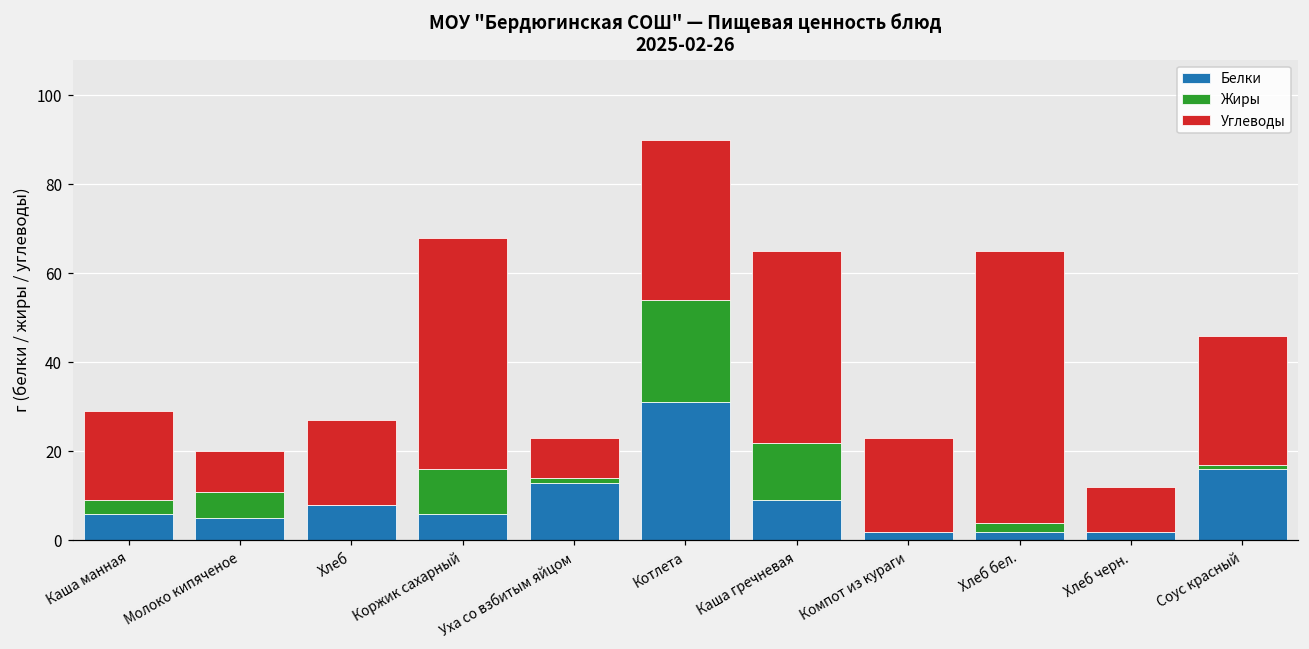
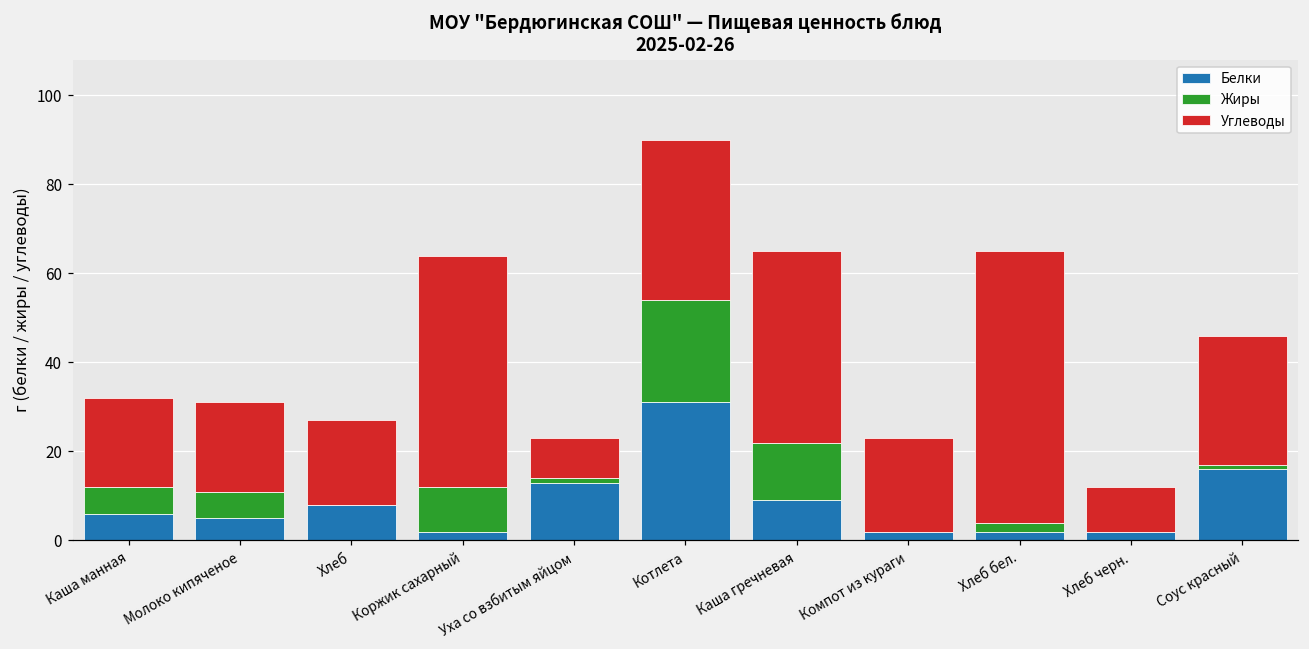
Жиры, Каша манная: 3 -> 6
Углеводы, Молоко кипяченое: 9 -> 20
Белки, Коржик сахарный: 6 -> 2
